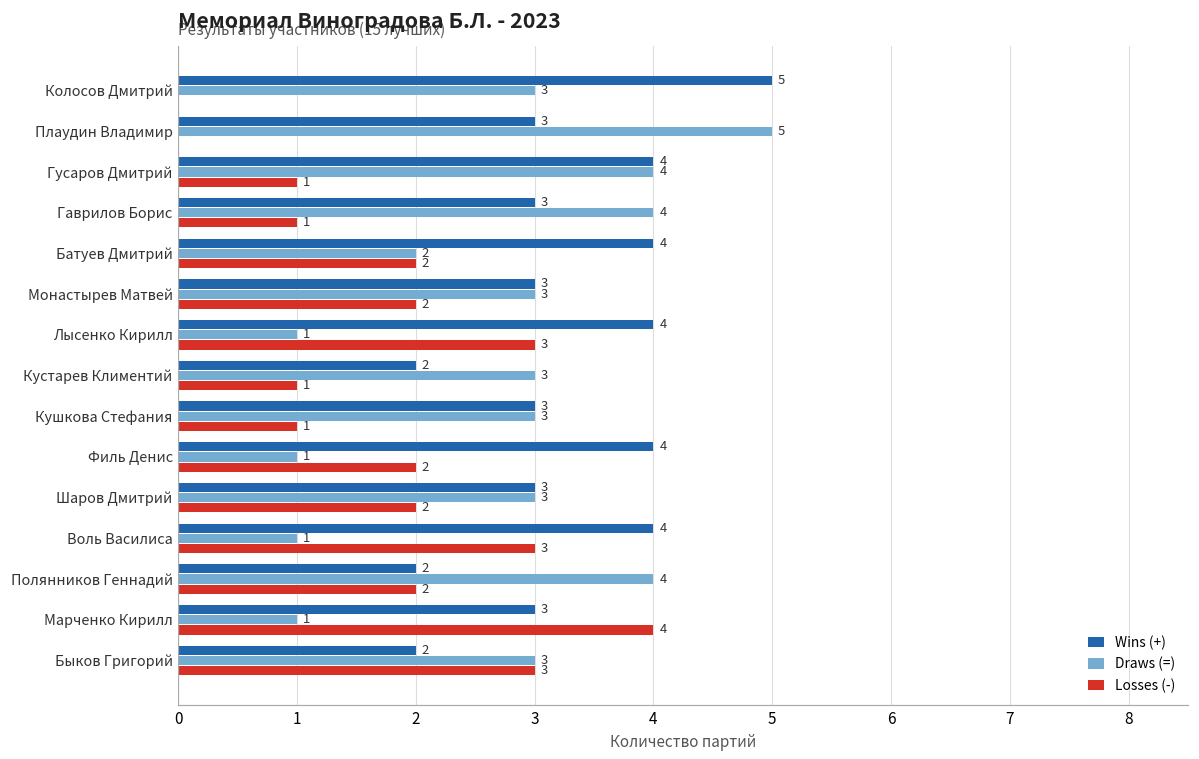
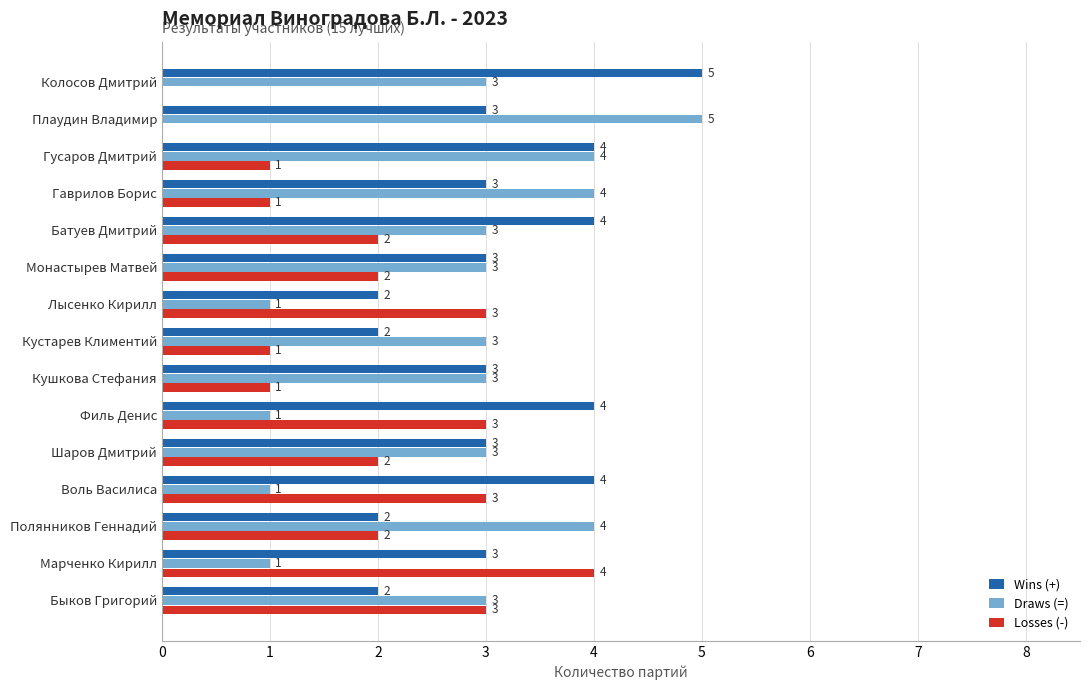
Draws (=), Батуев Дмитрий: 2 -> 3
Wins (+), Лысенко Кирилл: 4 -> 2
Losses (-), Филь Денис: 2 -> 3
